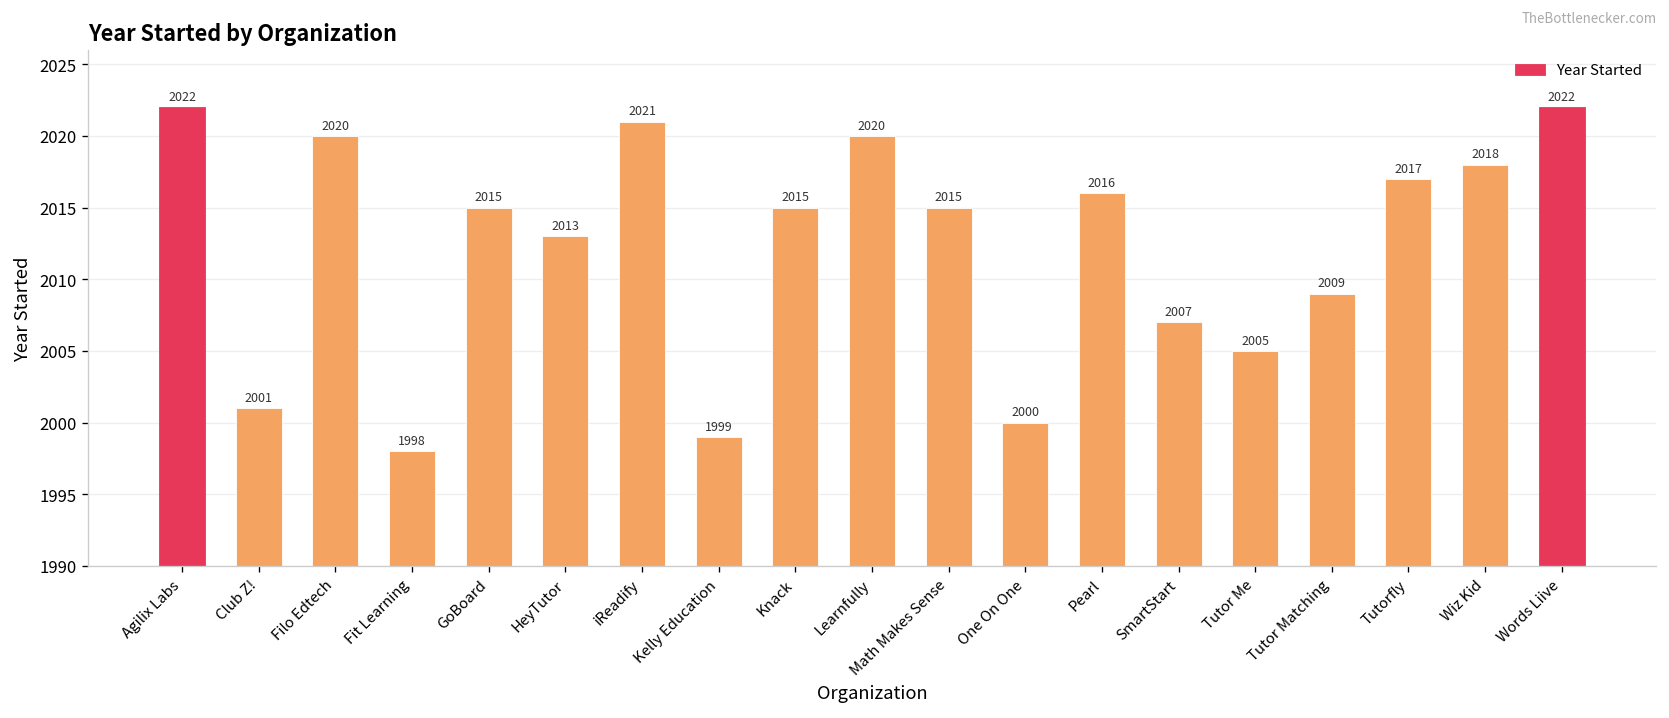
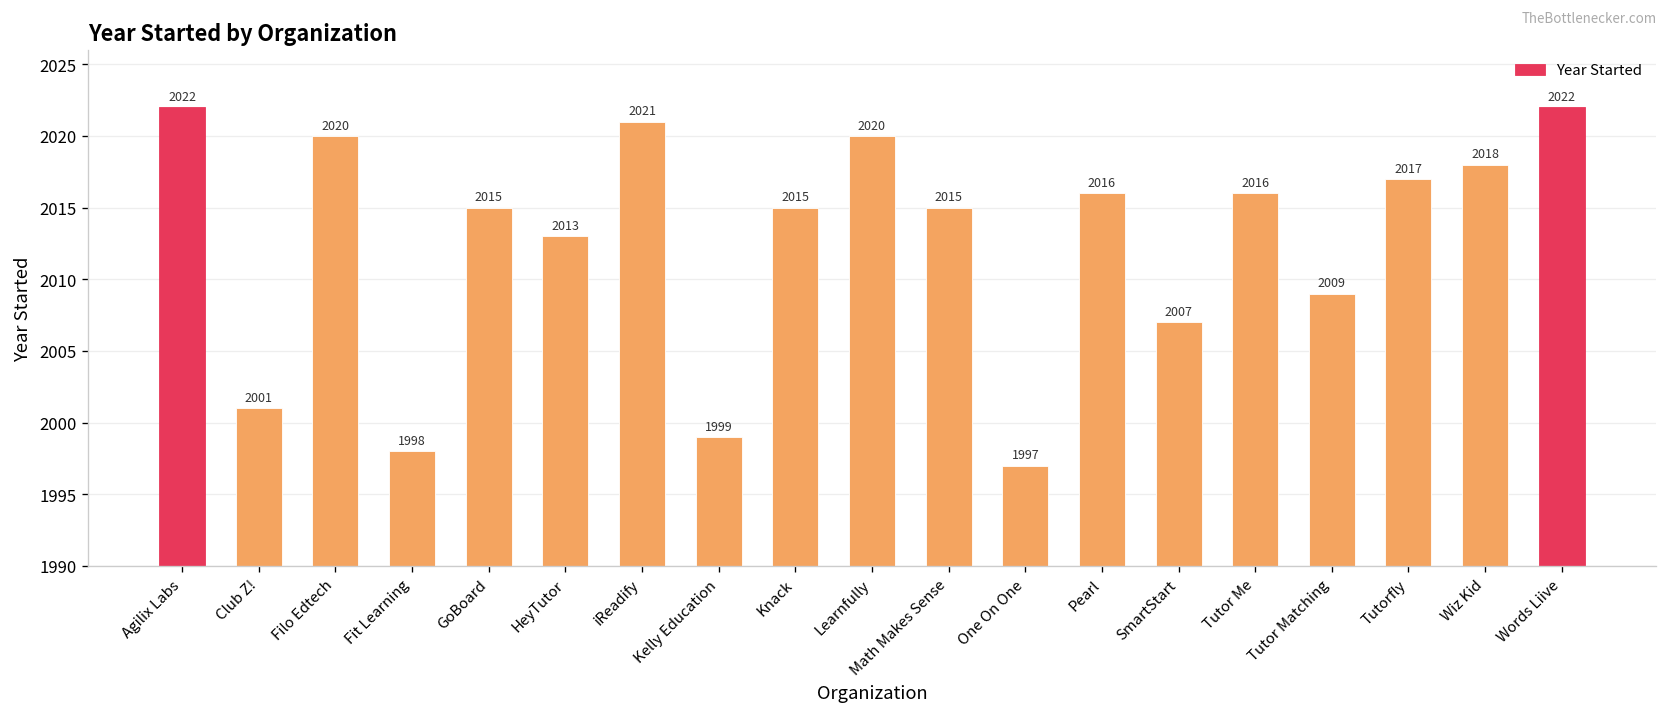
One On One: 2000 -> 1997
Tutor Me: 2005 -> 2016
